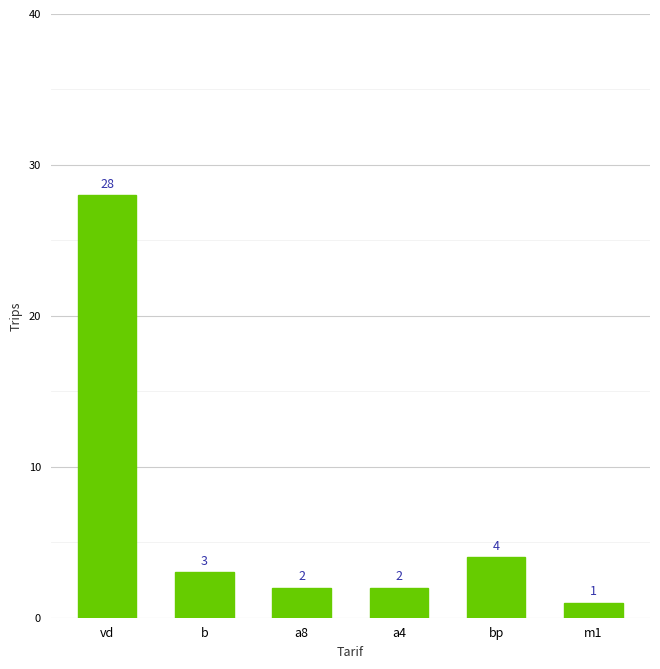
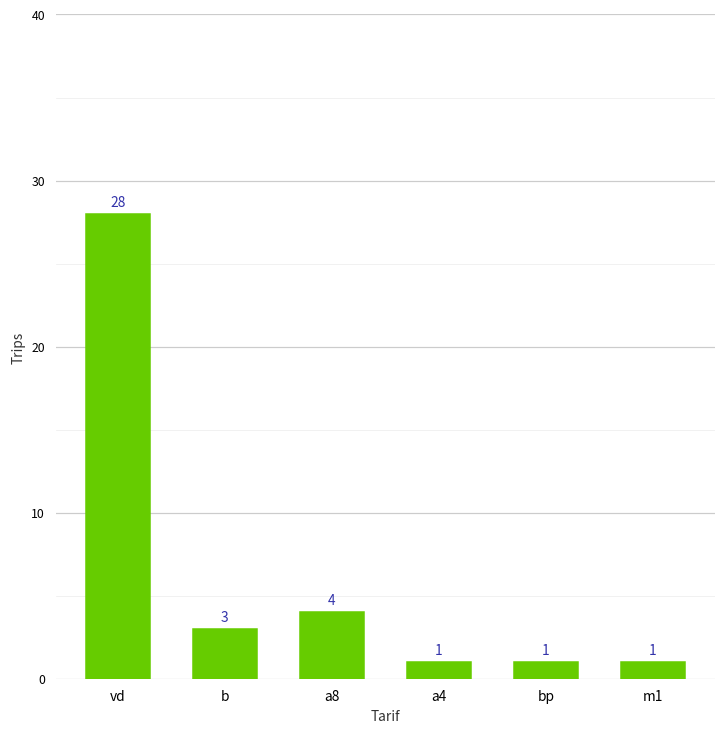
a8: 2 -> 4
a4: 2 -> 1
bp: 4 -> 1
